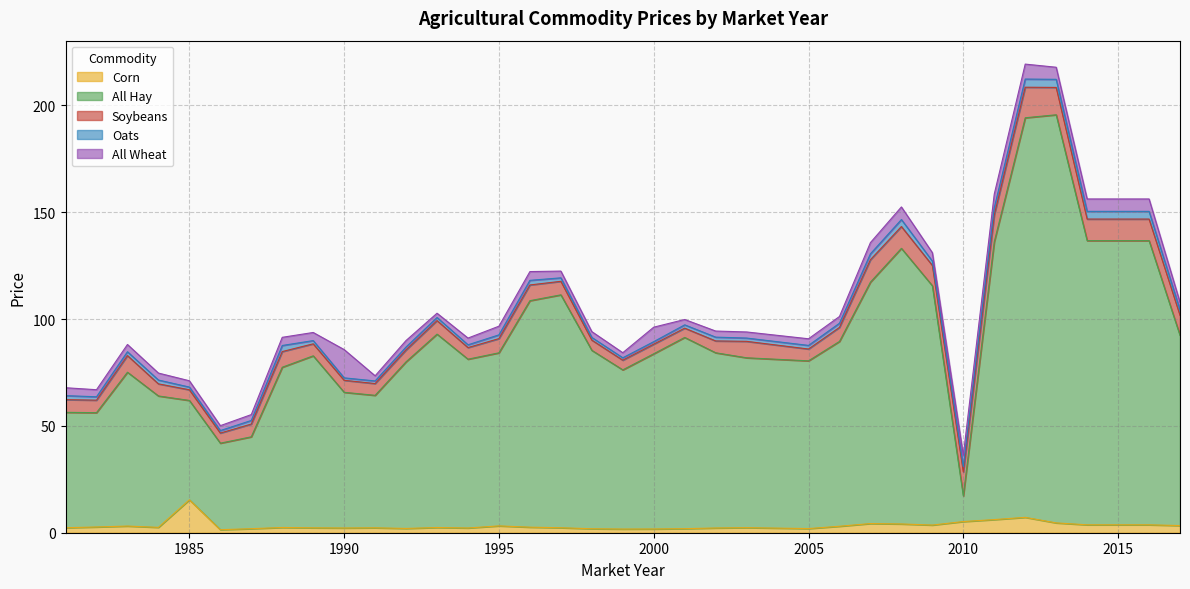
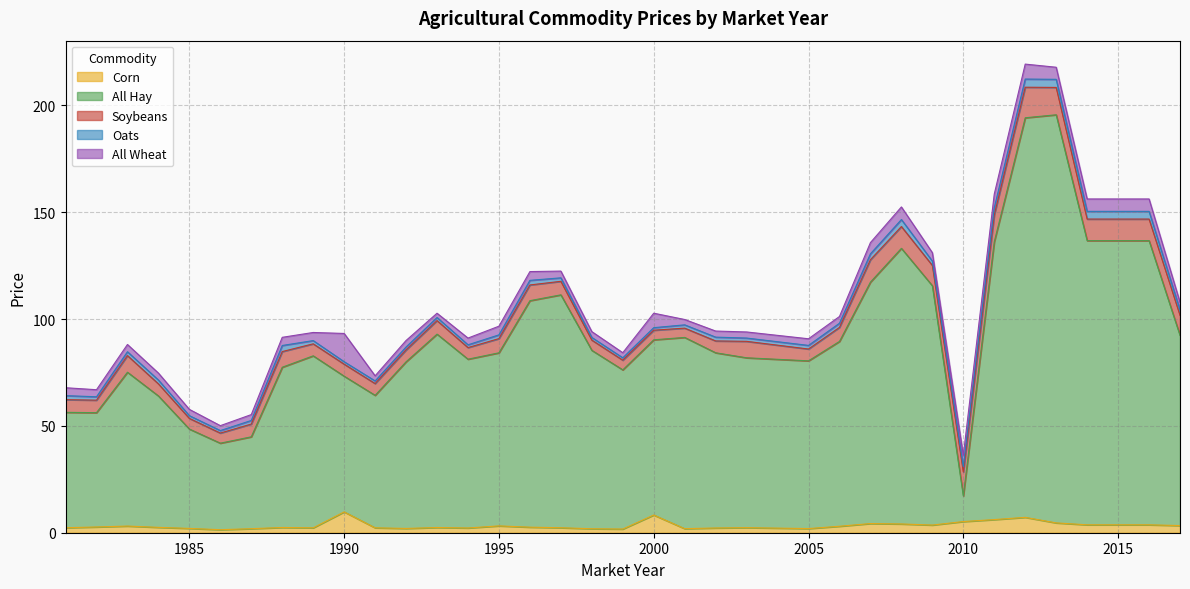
Corn, 1985: 15 -> 2
Corn, 1990: 2 -> 10
Corn, 2000: 2 -> 8
